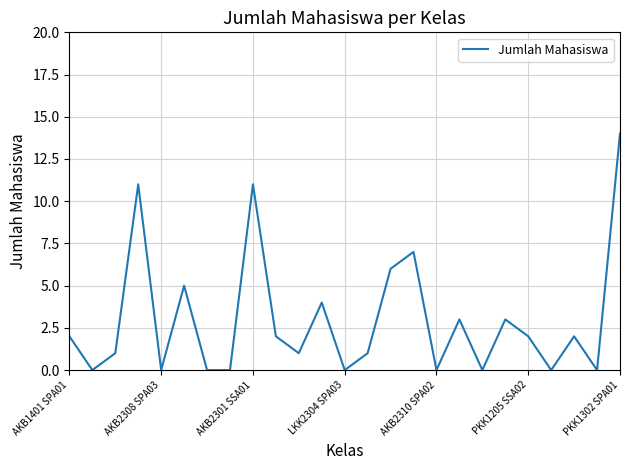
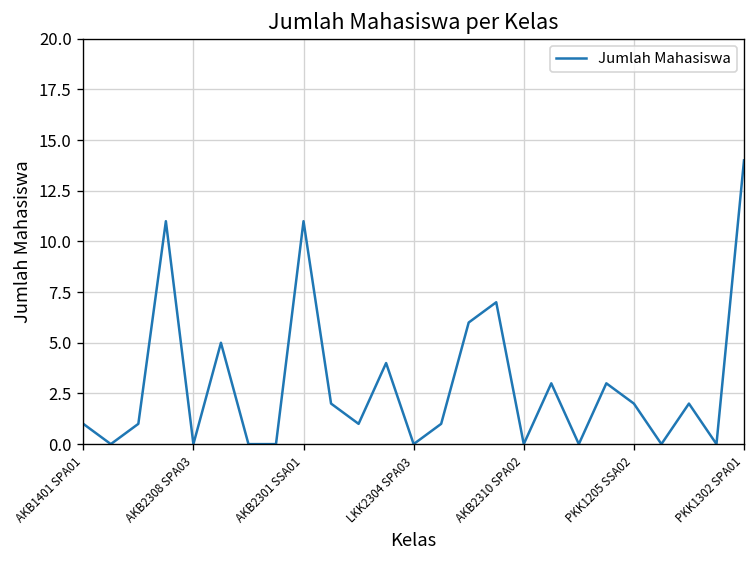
AKB1401 SPA01: 2 -> 1
